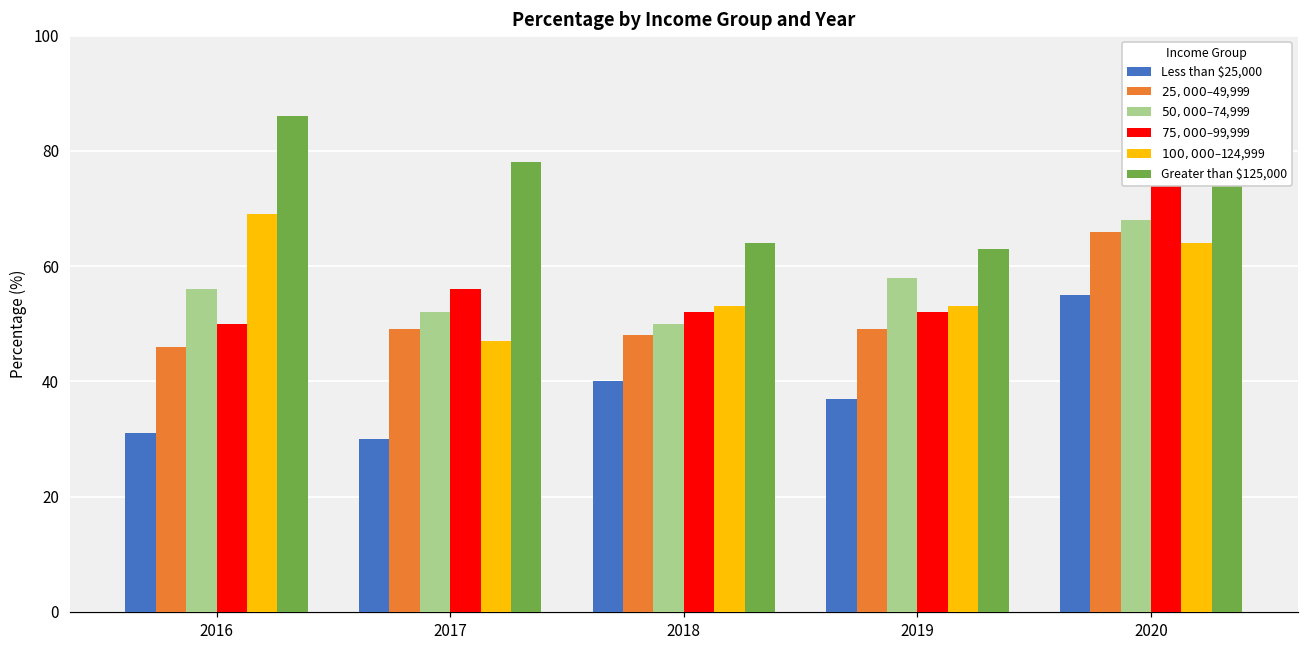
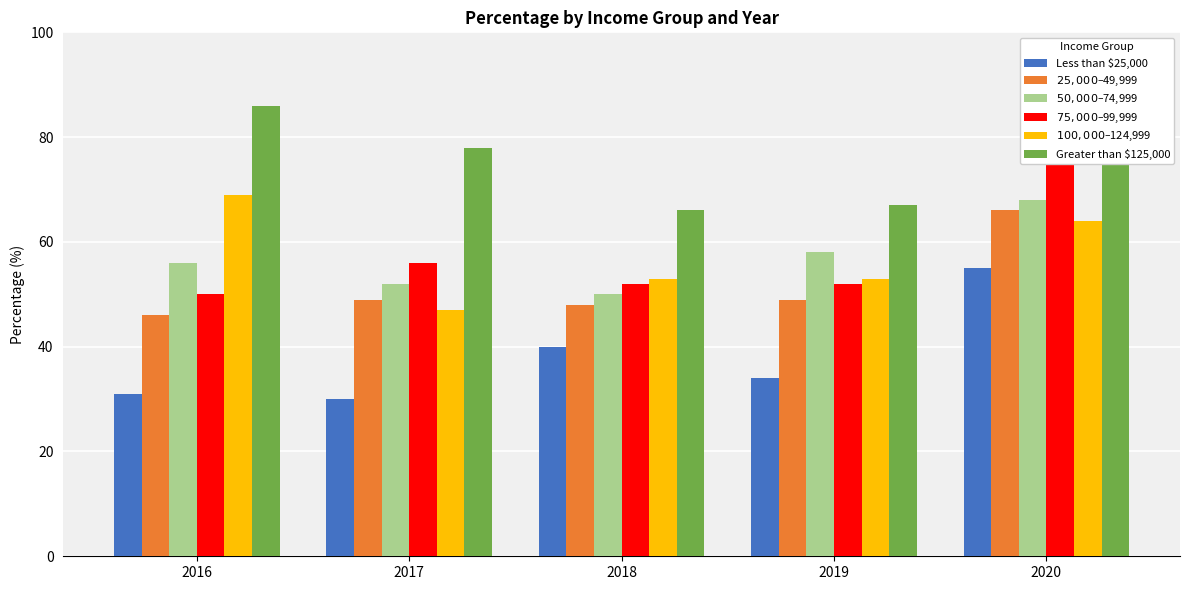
Greater than $125,000, 2018: 64 -> 66
Less than $25,000, 2019: 37 -> 34
Greater than $125,000, 2019: 63 -> 67
